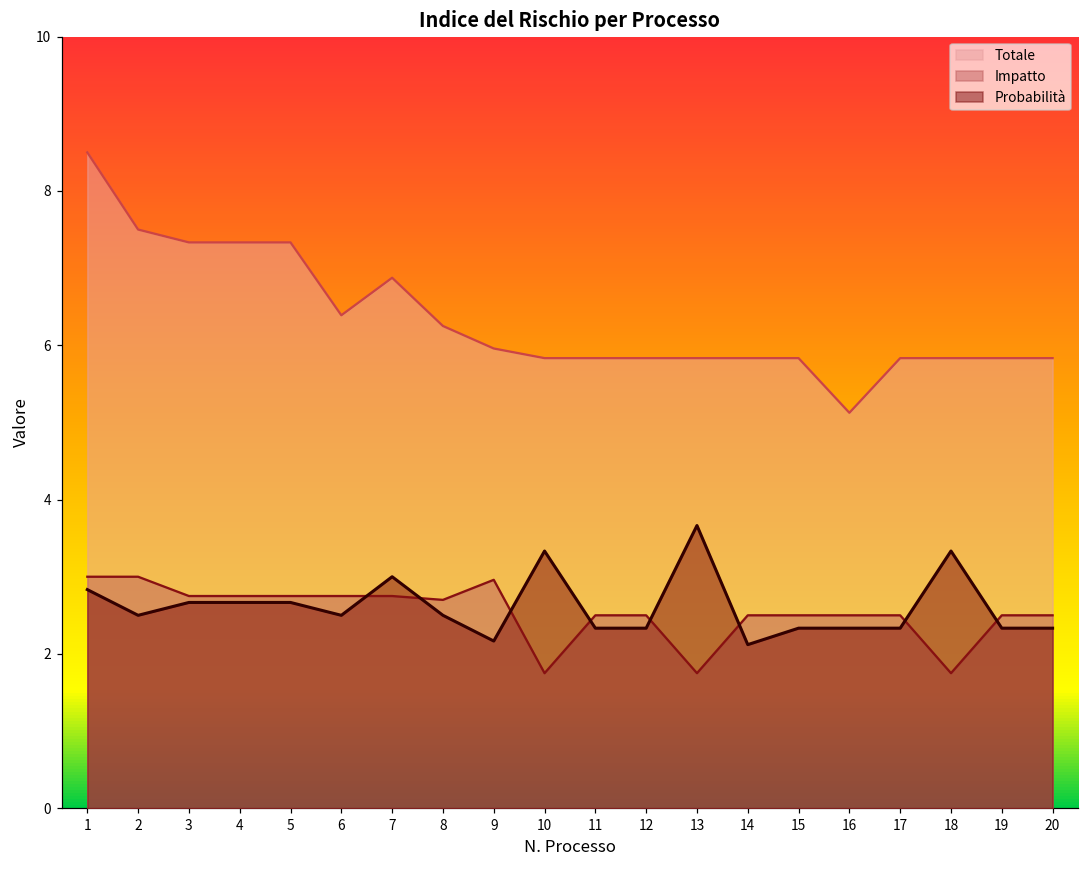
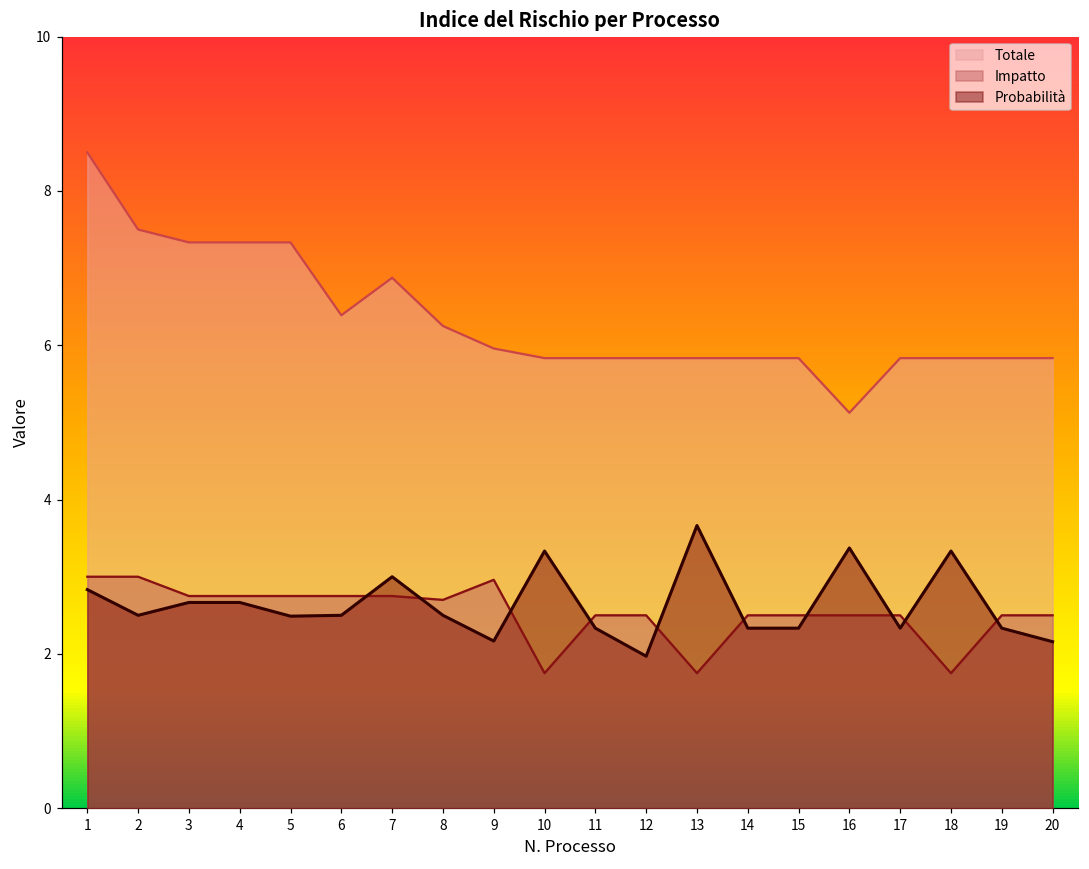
Probabilità, 5: 2.7 -> 2.5
Probabilità, 12: 2.3 -> 2.0
Probabilità, 14: 2.1 -> 2.3
Probabilità, 16: 2.3 -> 3.4
Probabilità, 20: 2.3 -> 2.2
